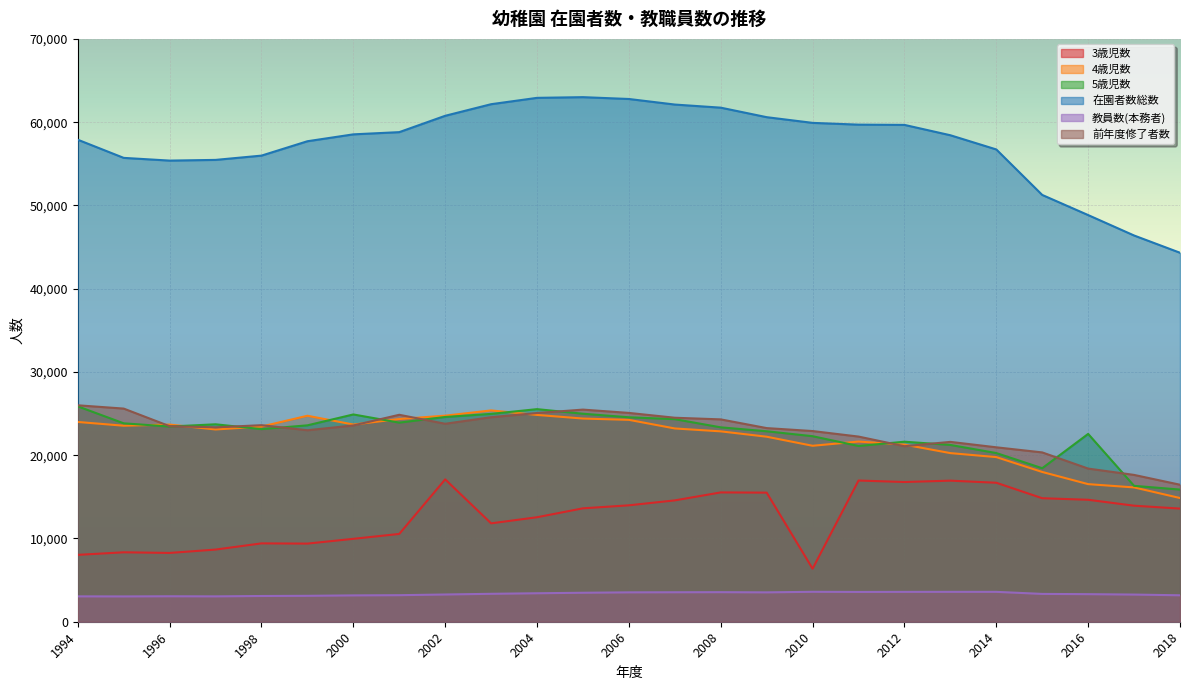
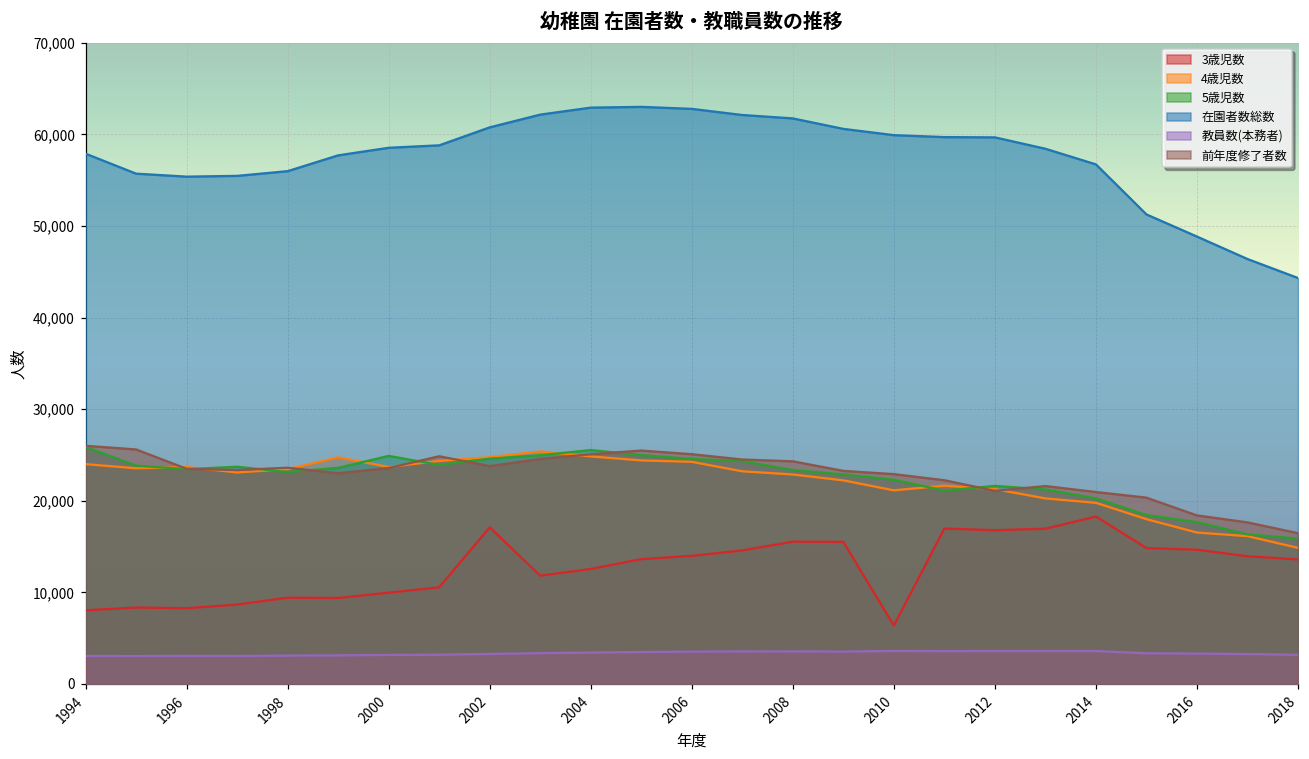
3歳児数, 2014: 17,000 -> 18,000
5歳児数, 2016: 23,000 -> 18,000
